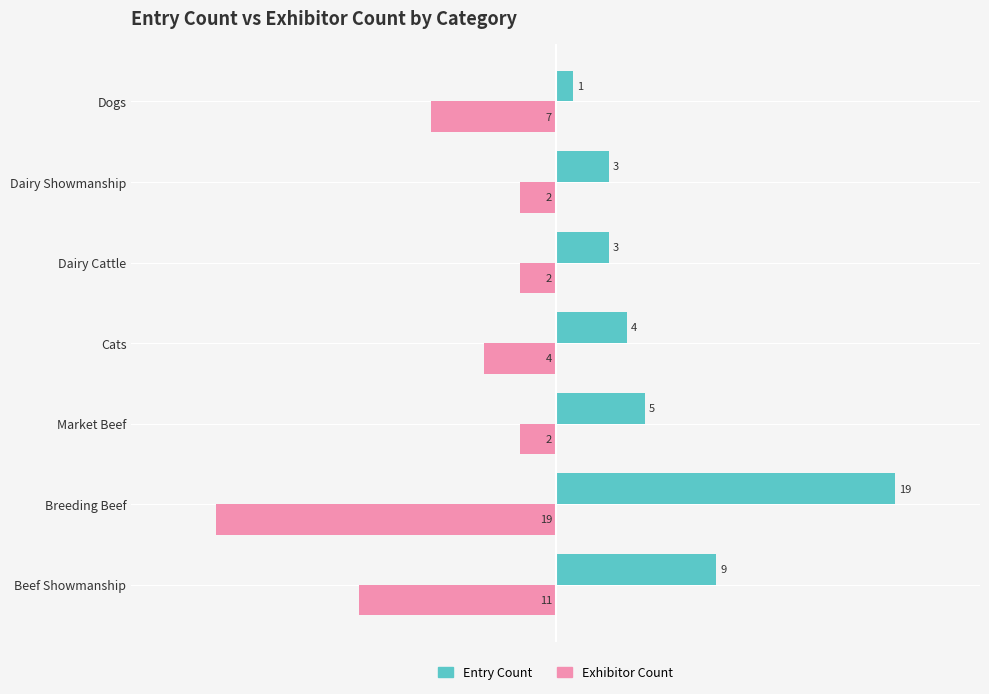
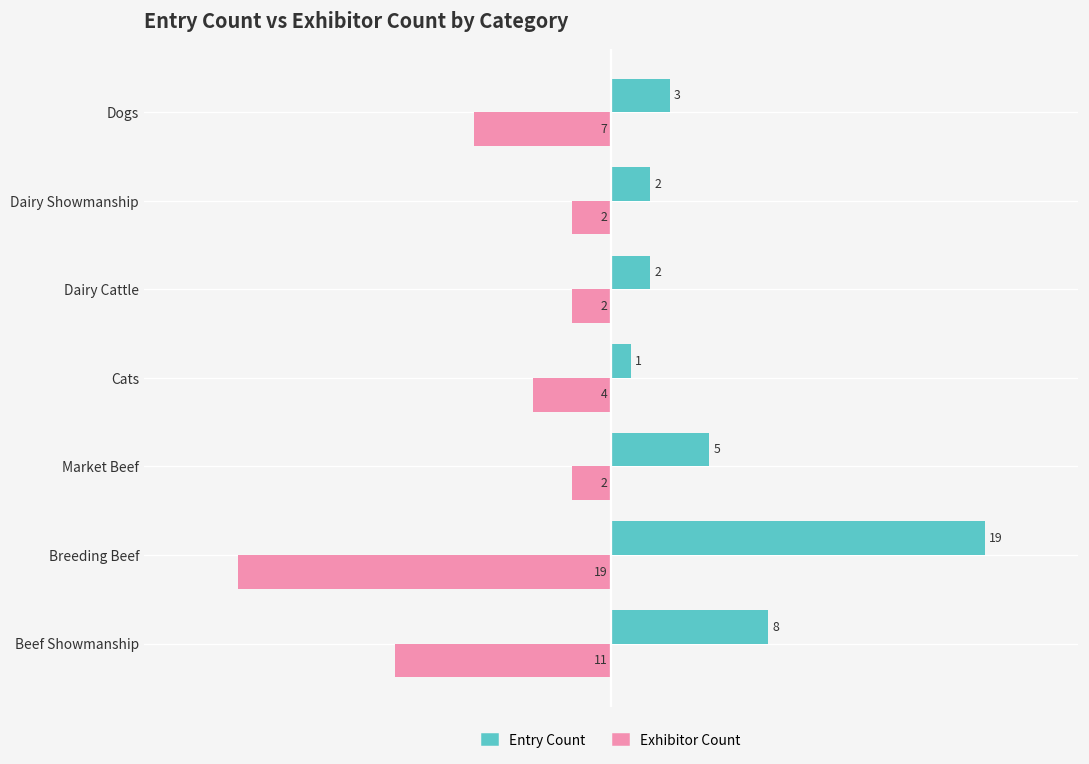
Entry Count, Dogs: 1 -> 3
Entry Count, Dairy Showmanship: 3 -> 2
Entry Count, Dairy Cattle: 3 -> 2
Entry Count, Cats: 4 -> 1
Entry Count, Beef Showmanship: 9 -> 8
